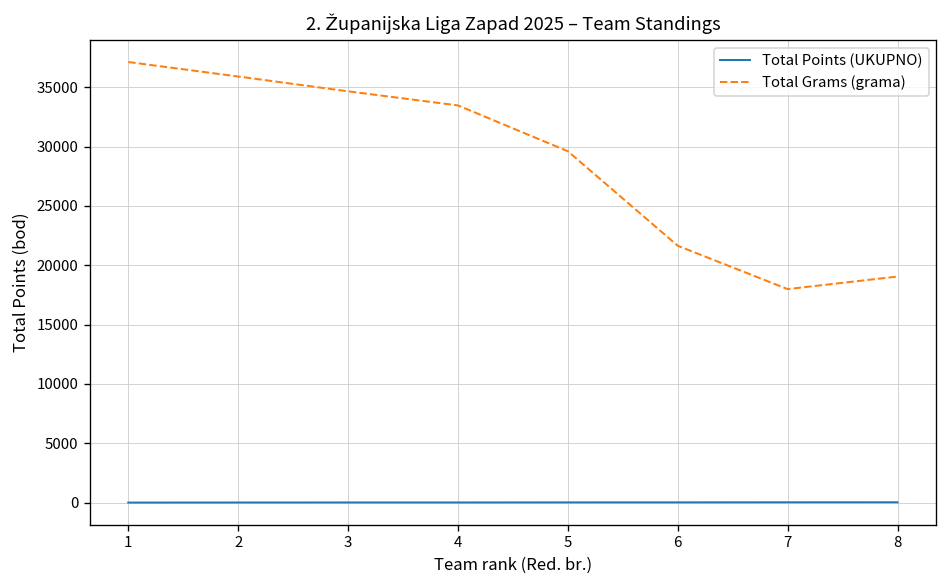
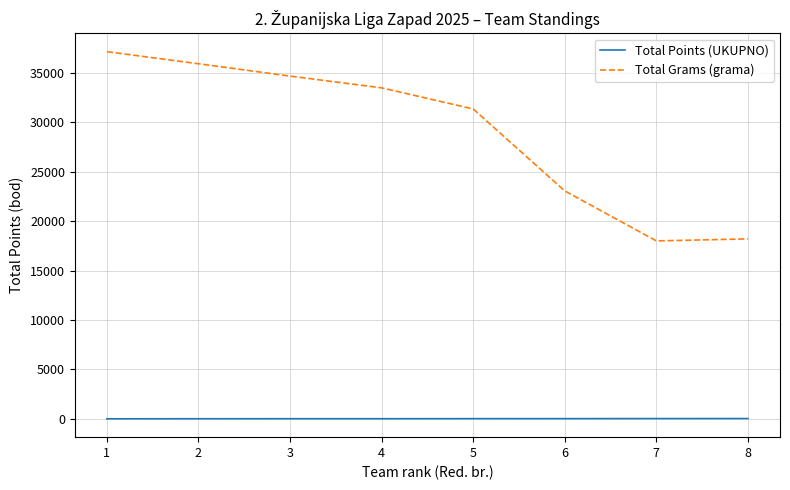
Total Grams (grama), 5: 30000 -> 31000
Total Grams (grama), 6: 22000 -> 23000
Total Grams (grama), 8: 19000 -> 18000
